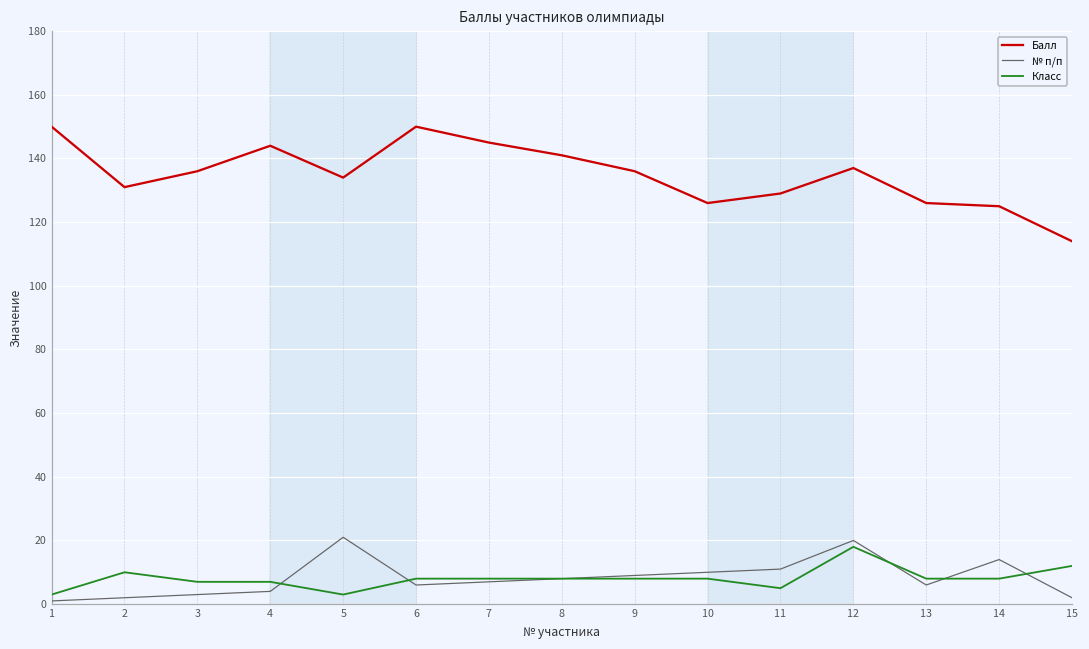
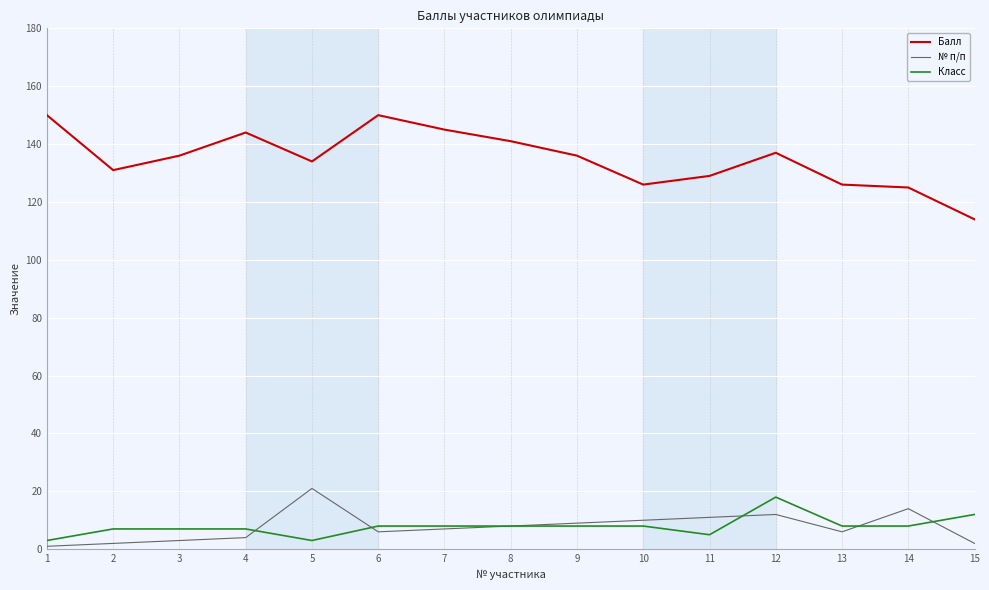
Класс, 2: 10 -> 7
№ п/п, 12: 20 -> 12
